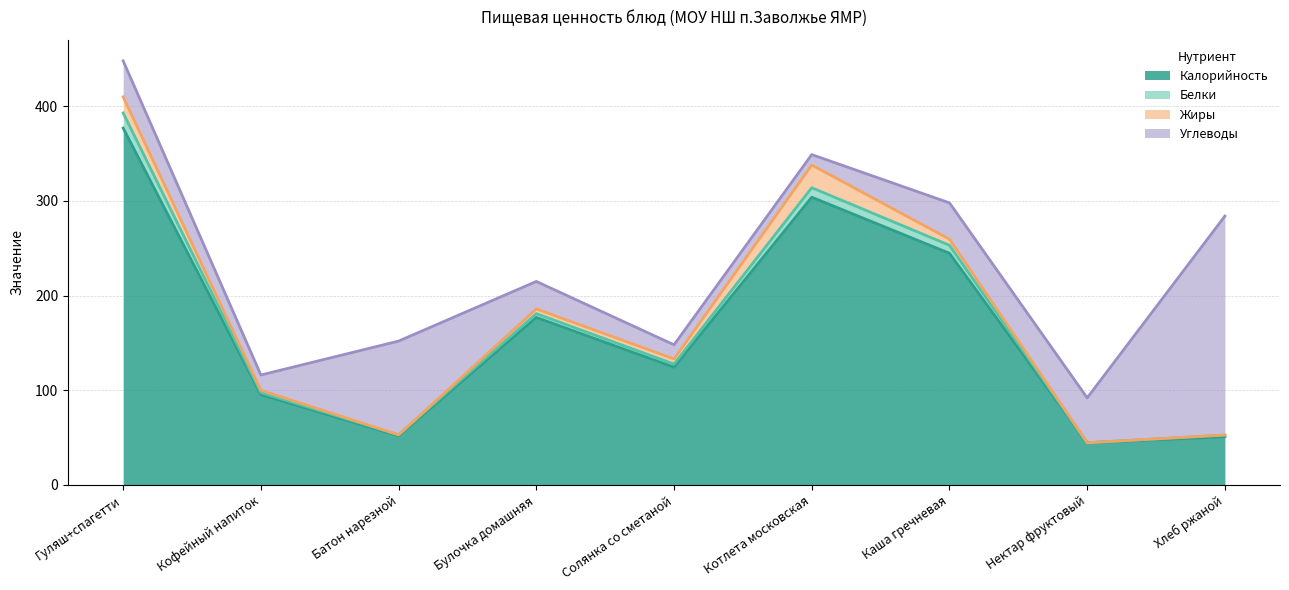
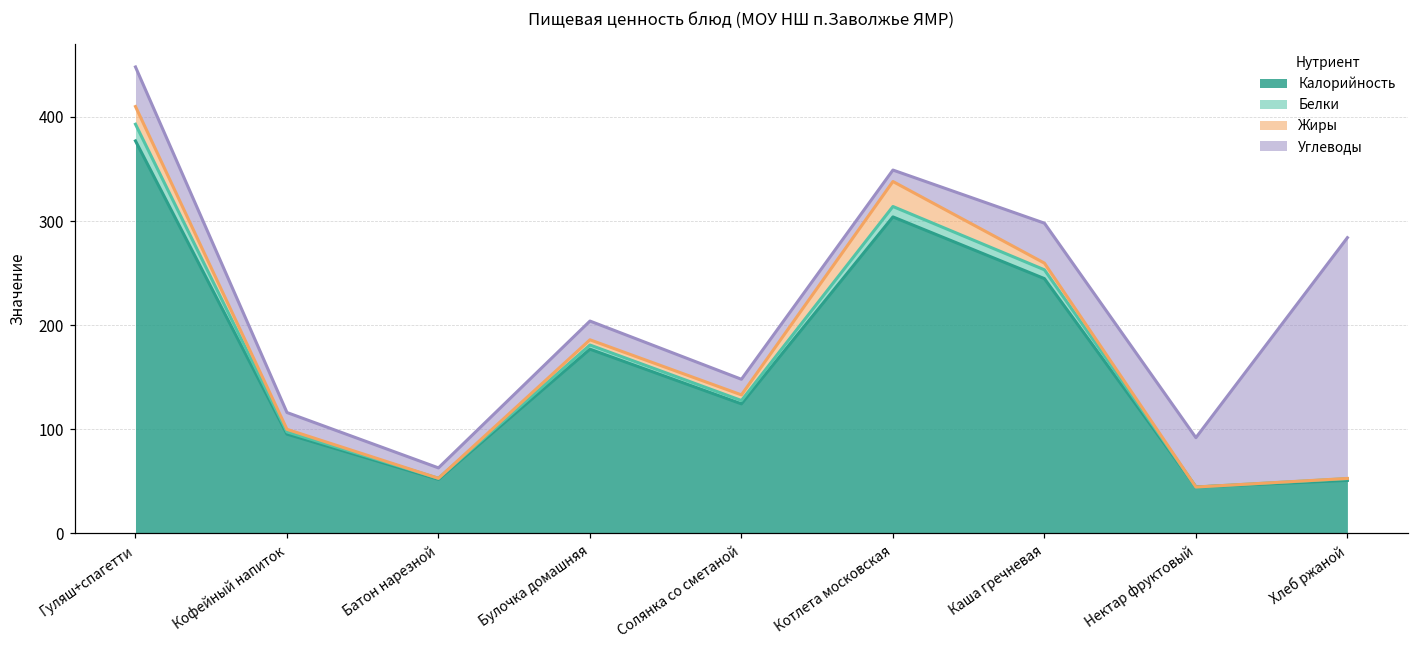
Углеводы, Батон нарезной: 100 -> 10
Углеводы, Булочка домашняя: 30 -> 20
